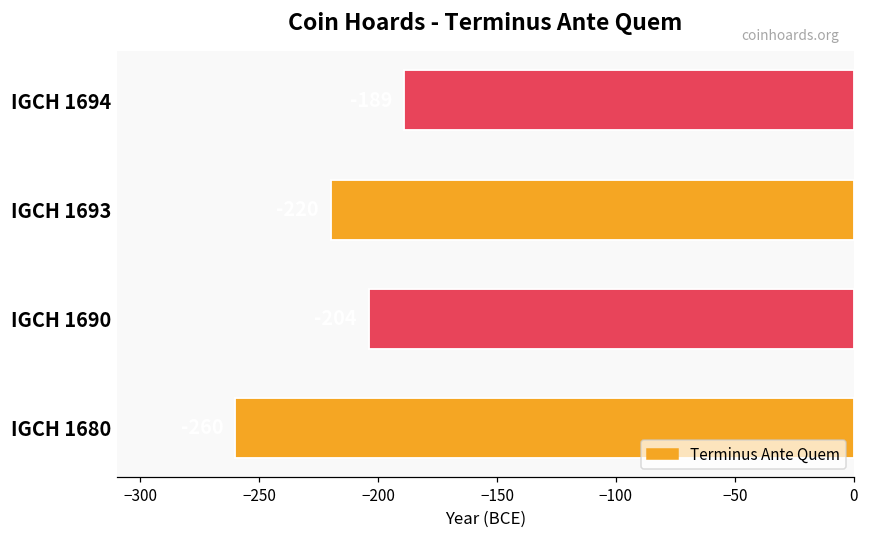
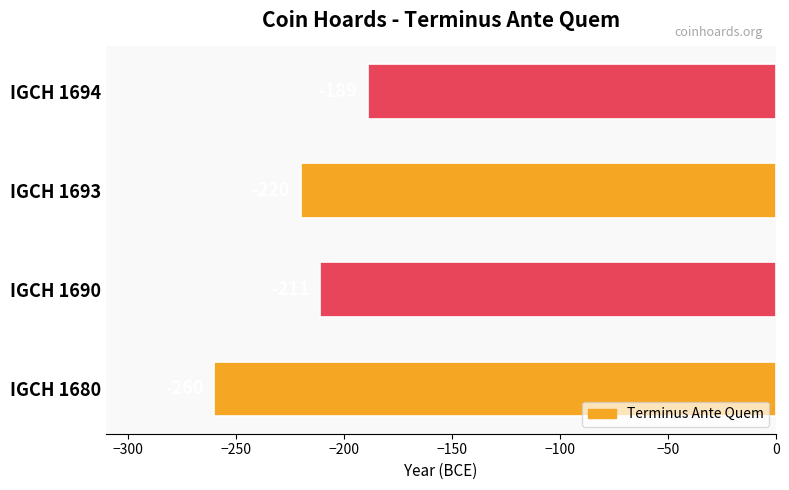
IGCH 1690: -204 -> -211
